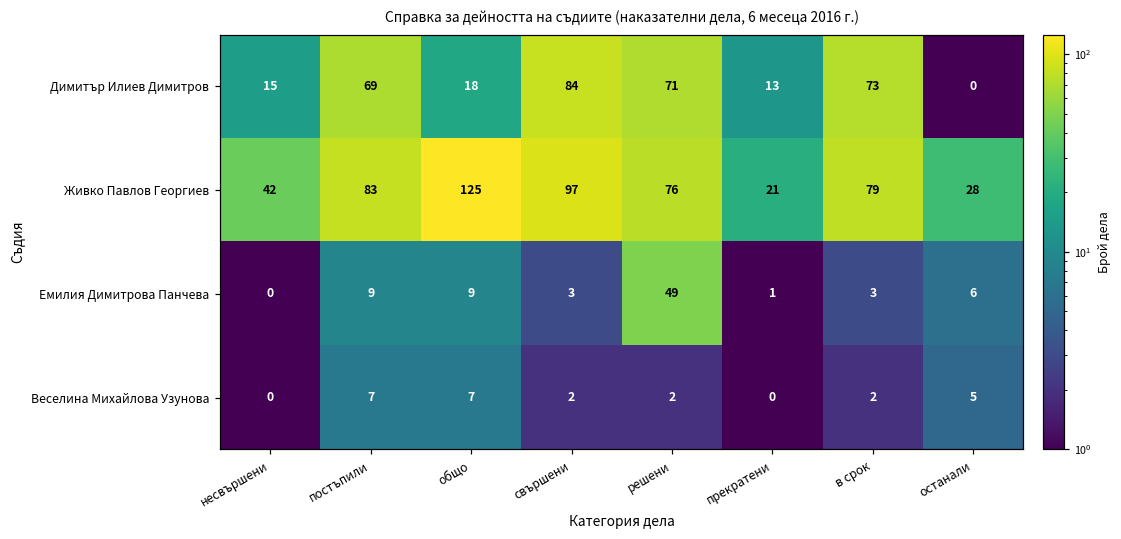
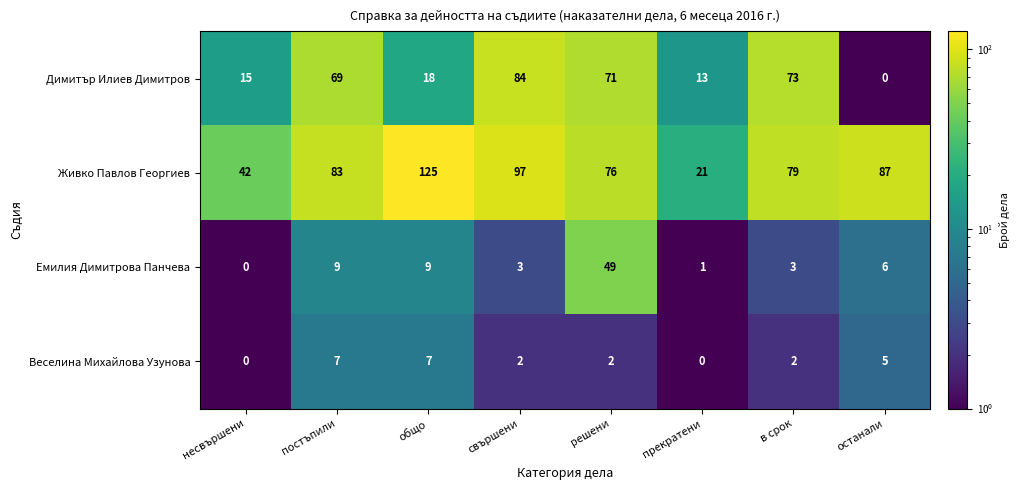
Живко Павлов Георгиев, останали: 28 -> 87
